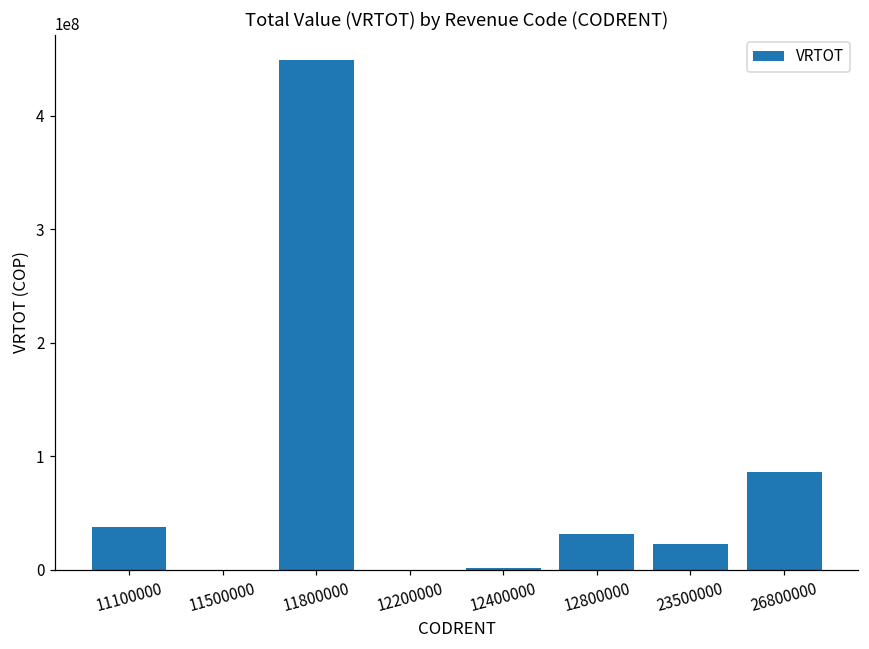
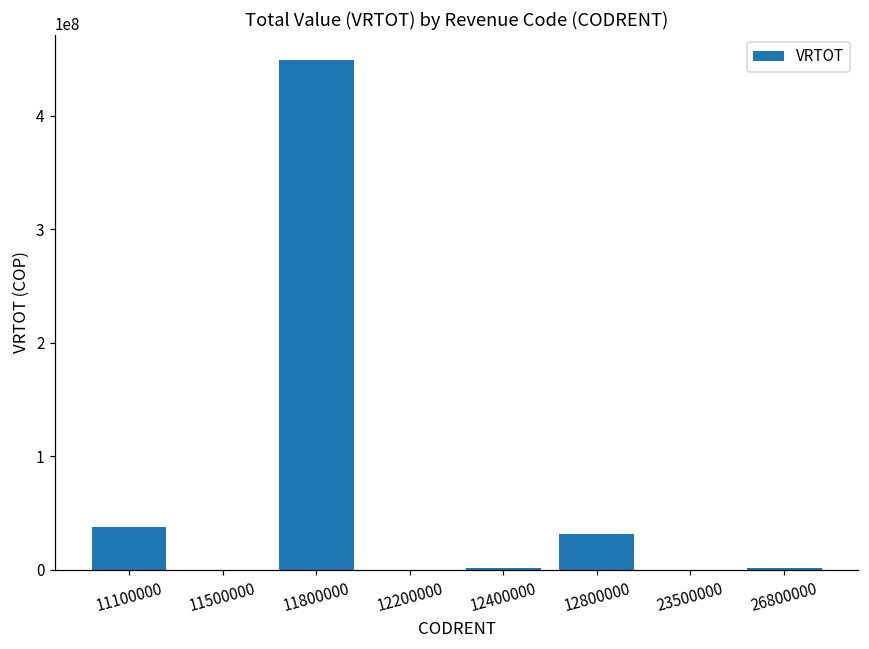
23500000: 23000000 -> 0
26800000: 87000000 -> 2000000
